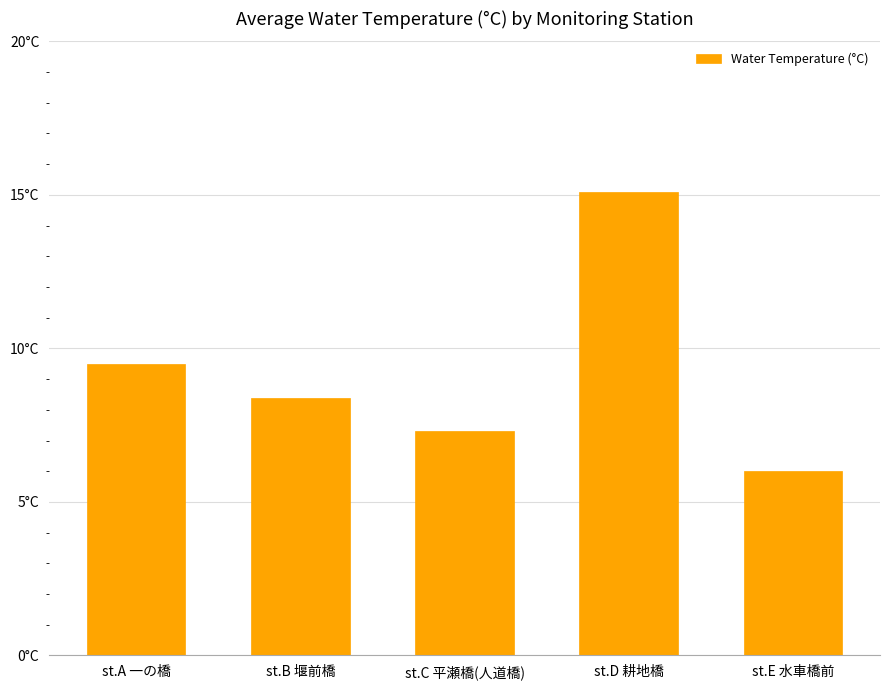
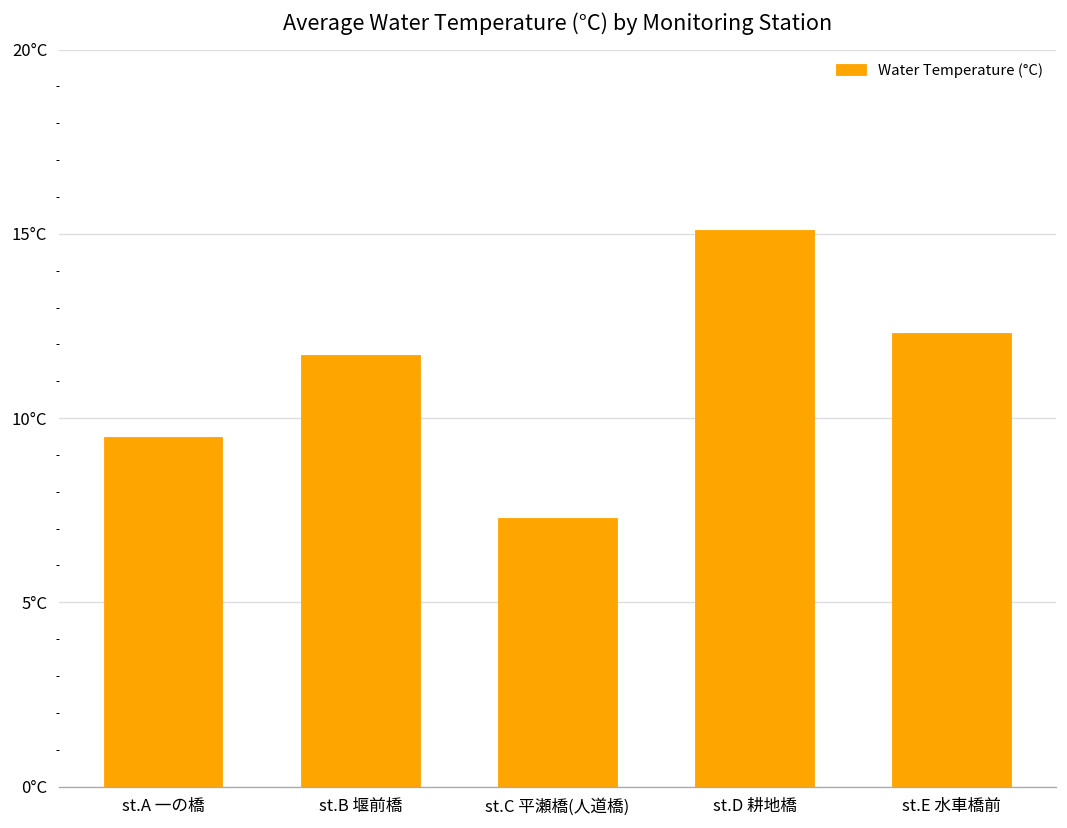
st.B 堰前橋: 8.4°C -> 11.7°C
st.E 水車橋前: 6.0°C -> 12.3°C
